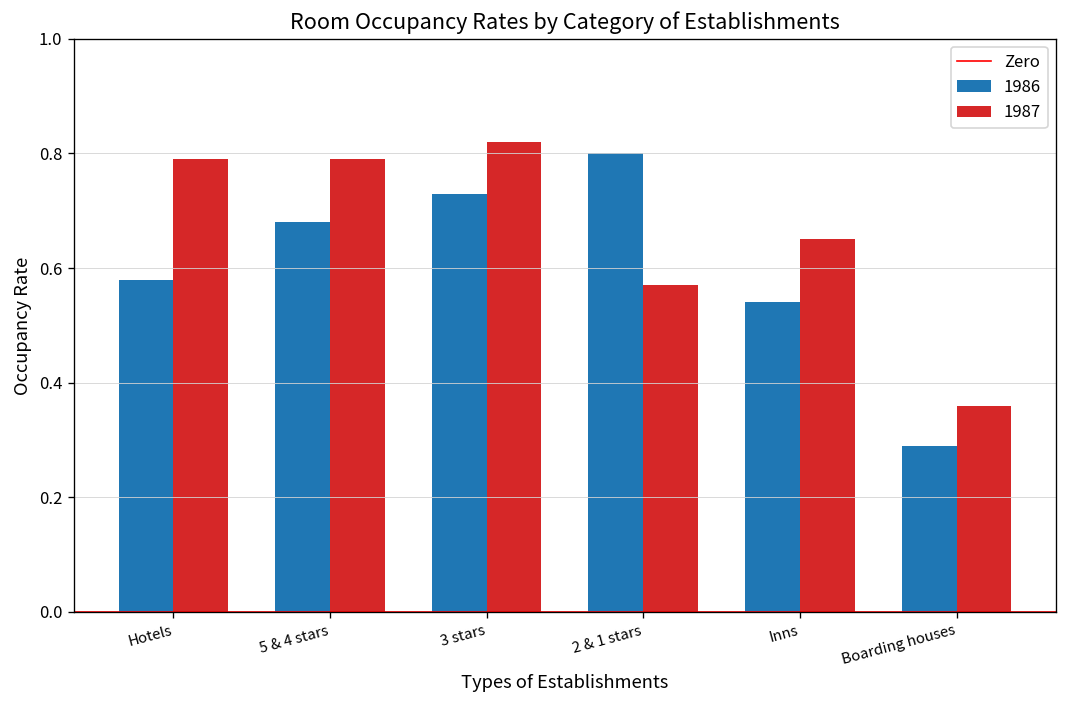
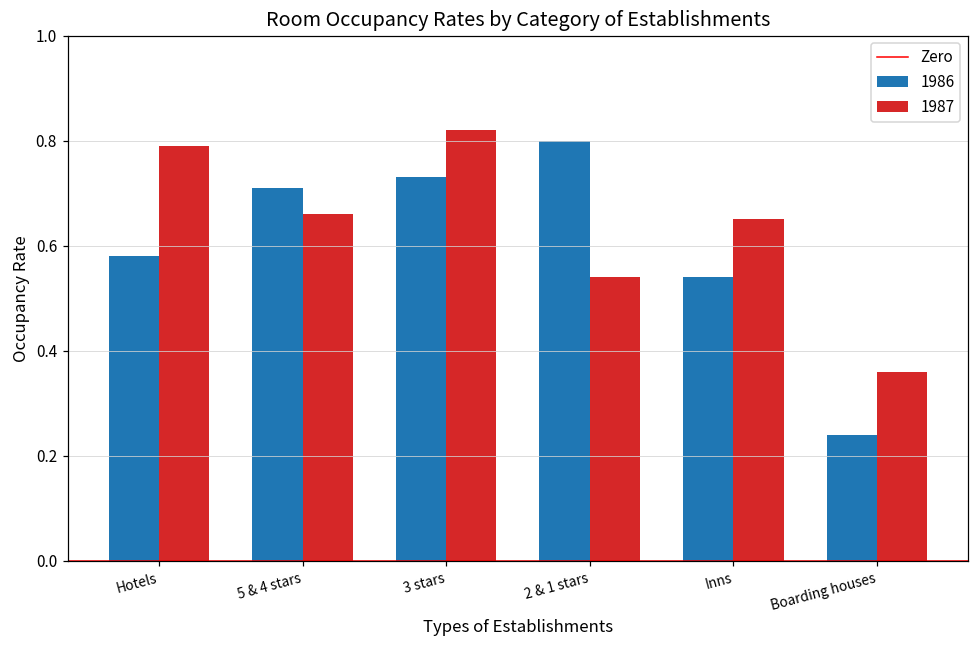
1986, 5 & 4 stars: 0.68 -> 0.71
1987, 5 & 4 stars: 0.79 -> 0.66
1987, 2 & 1 stars: 0.57 -> 0.54
1986, Boarding houses: 0.29 -> 0.24
